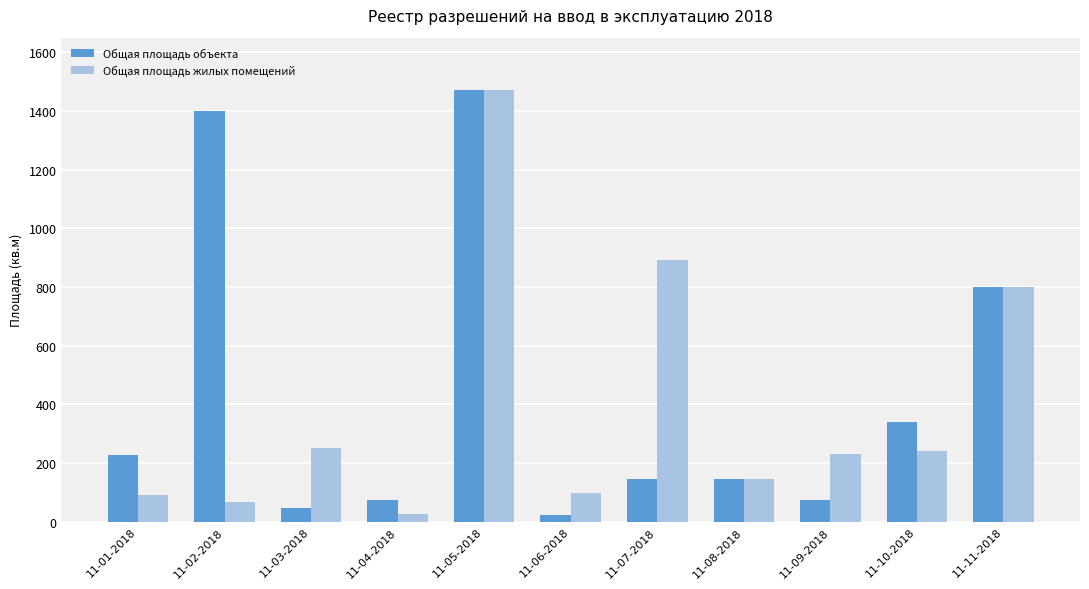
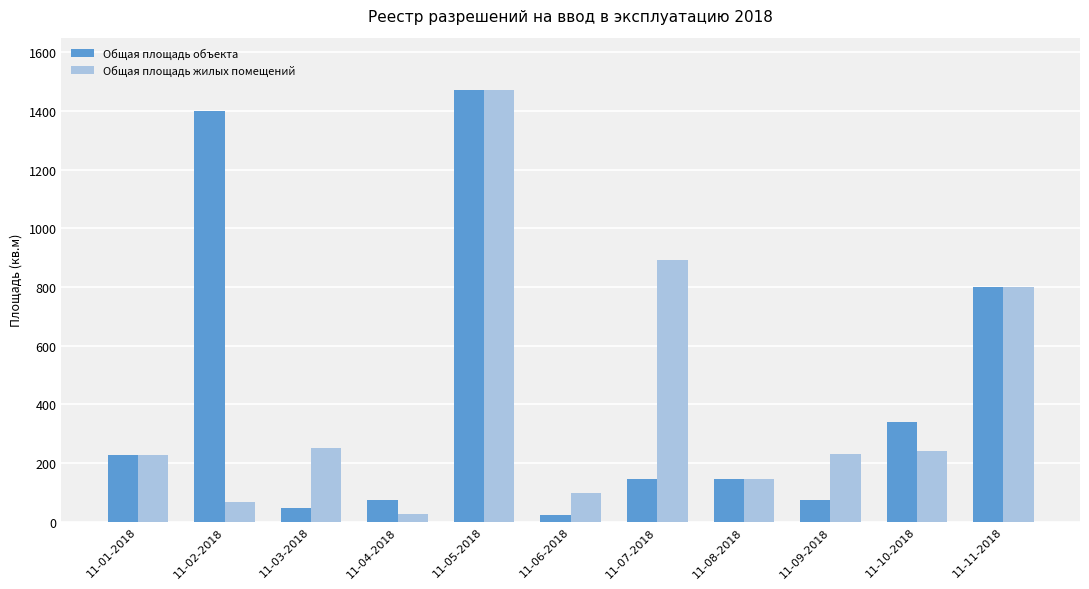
Общая площадь жилых помещений, 11-01-2018: 90 -> 230
